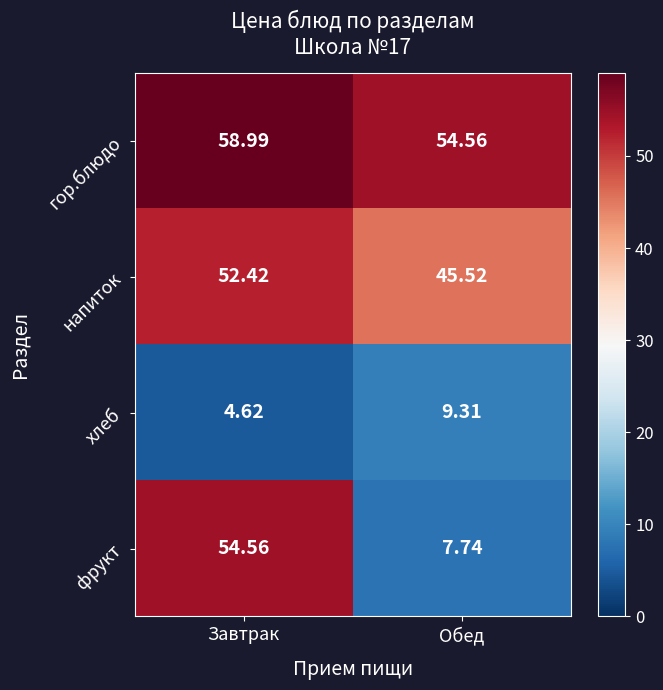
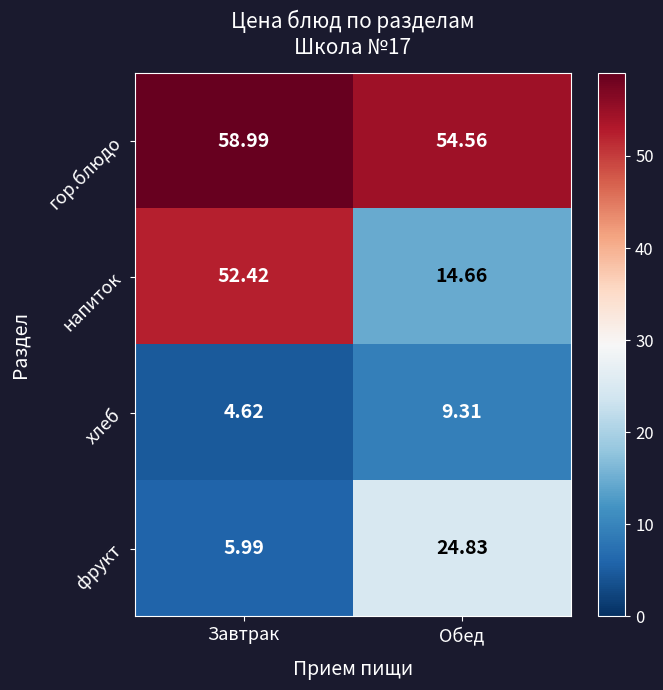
напиток, Обед: 45.52 -> 14.66
фрукт, Завтрак: 54.56 -> 5.99
фрукт, Обед: 7.74 -> 24.83
